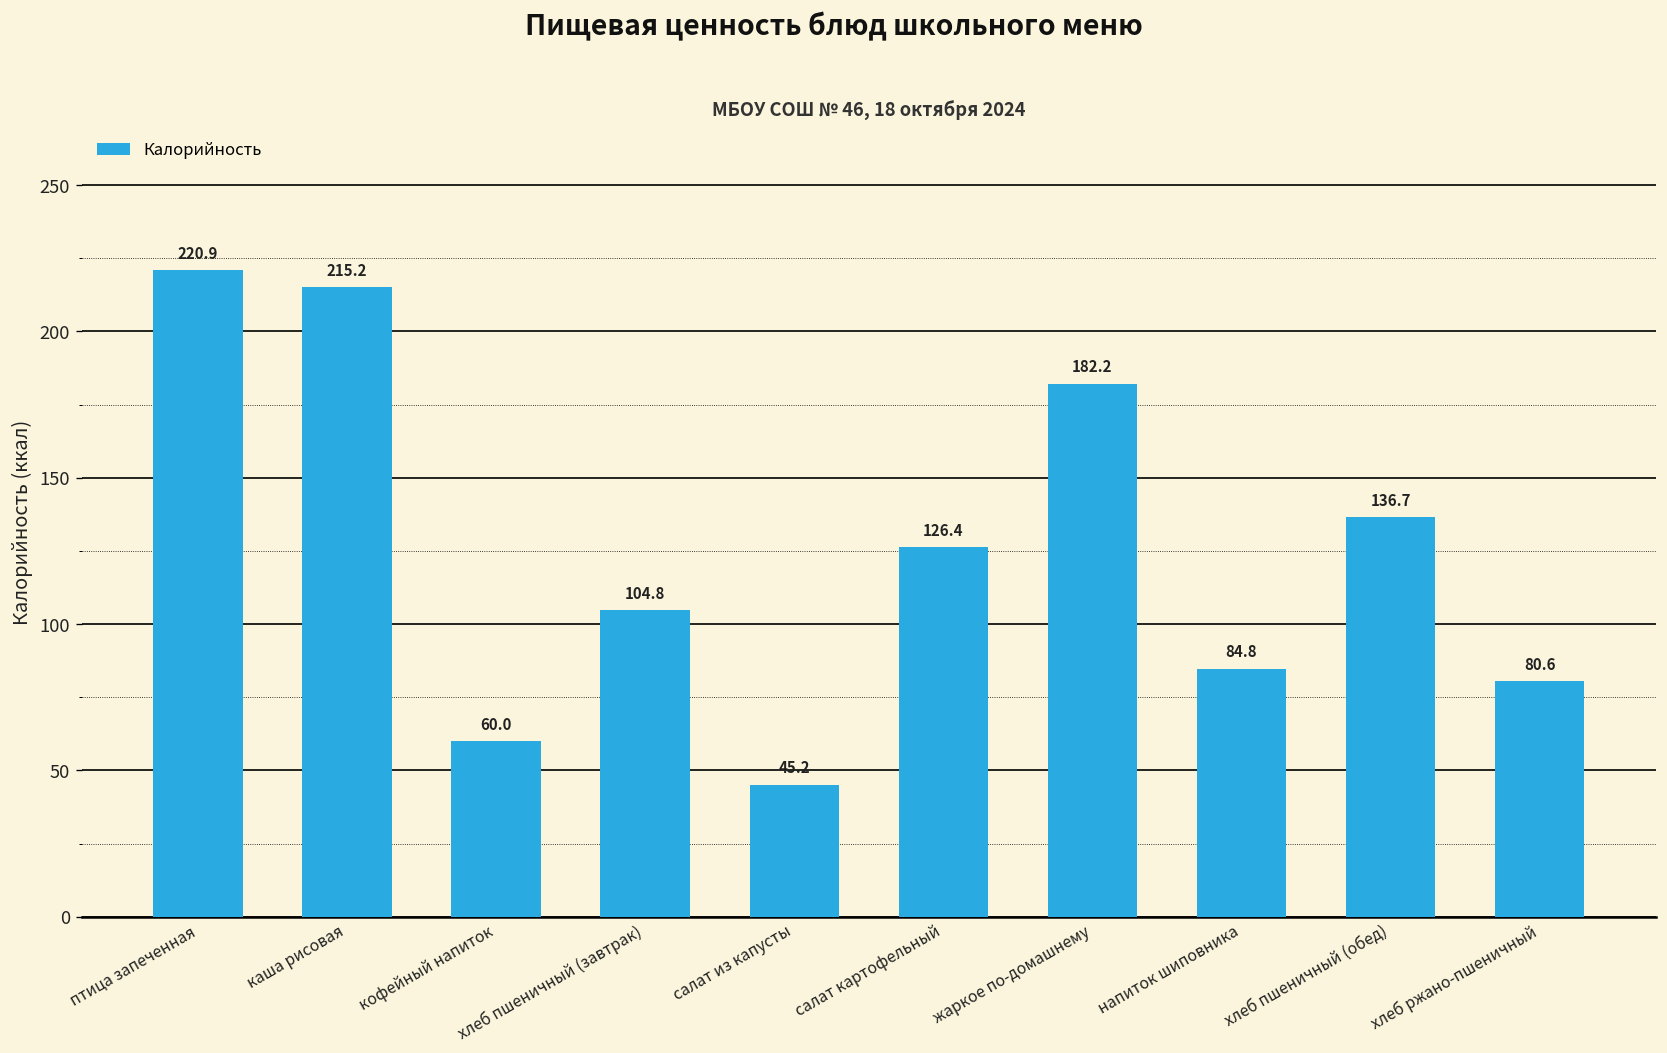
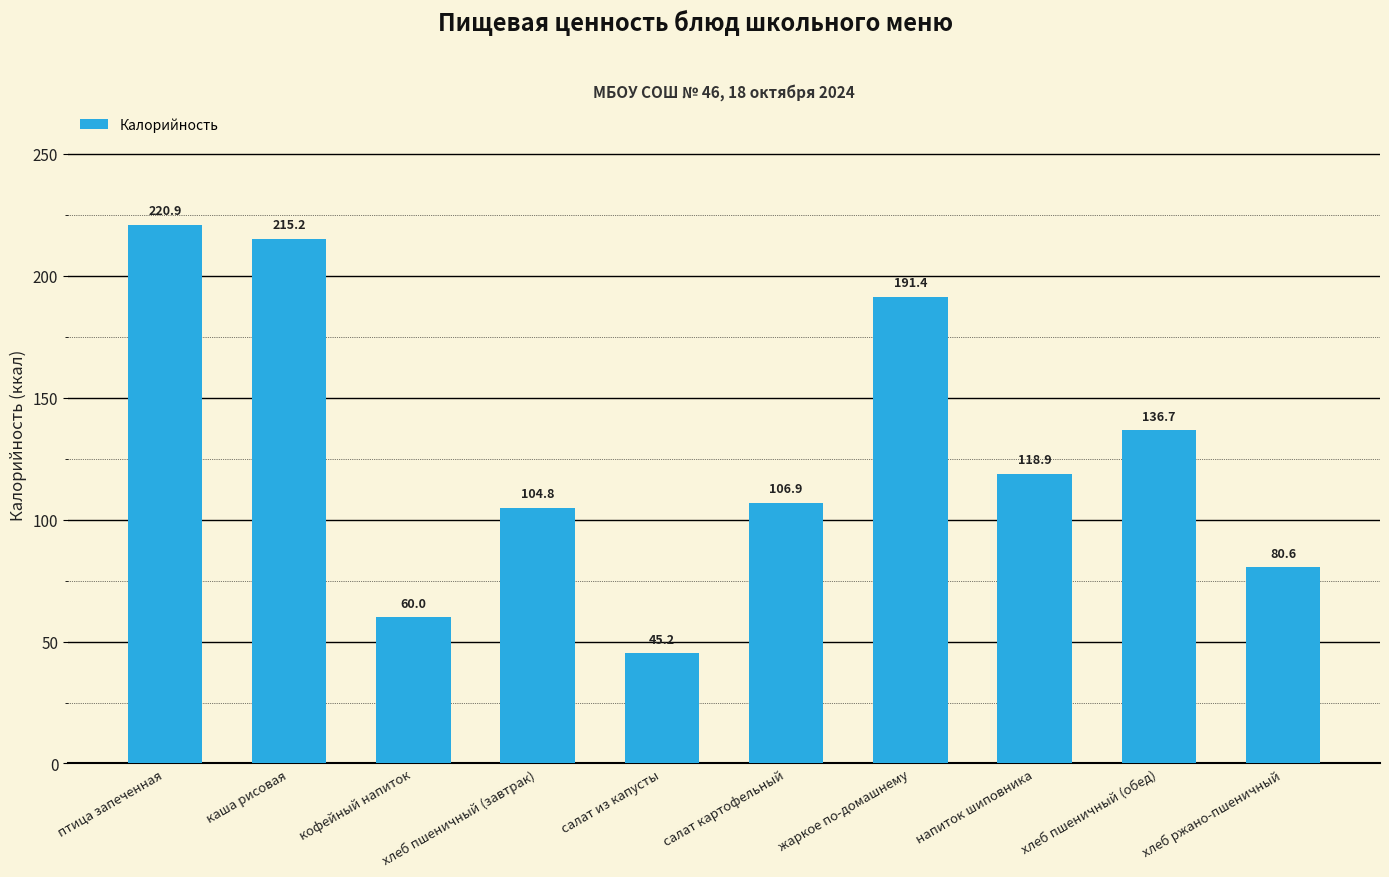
салат картофельный: 126.4 -> 106.9
жаркое по-домашнему: 182.2 -> 191.4
напиток шиповника: 84.8 -> 118.9
